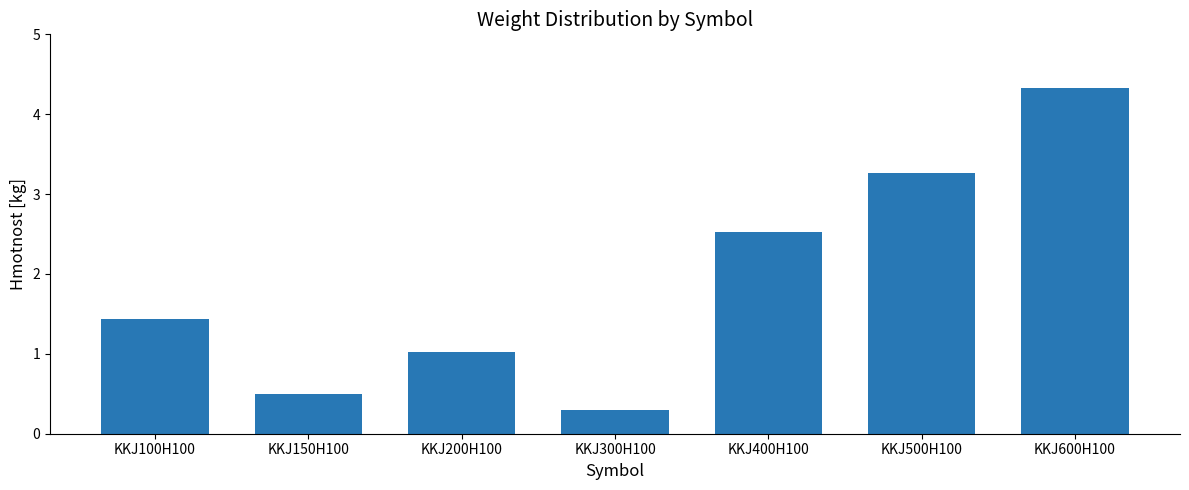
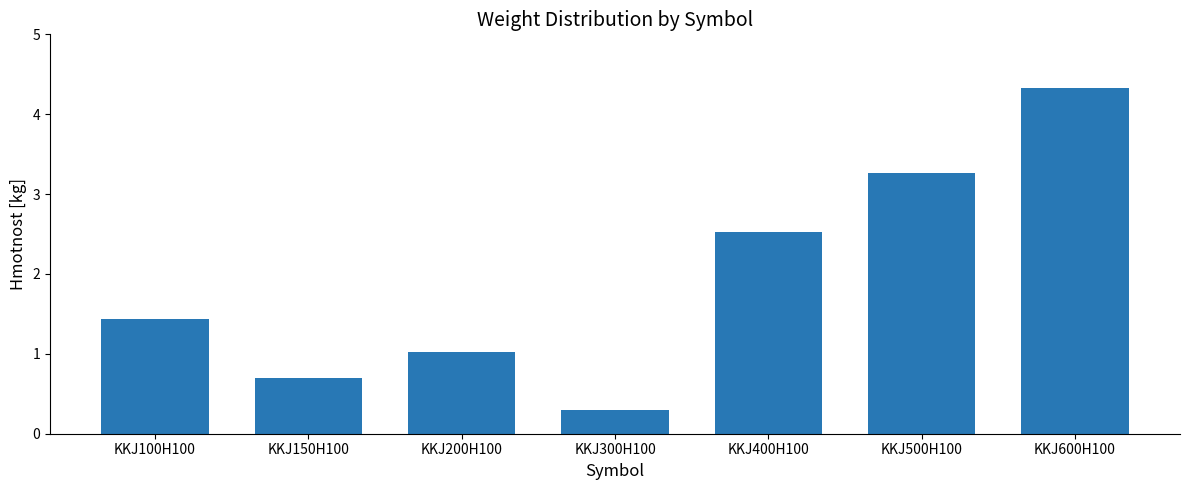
KKJ150H100: 0.5 -> 0.7
